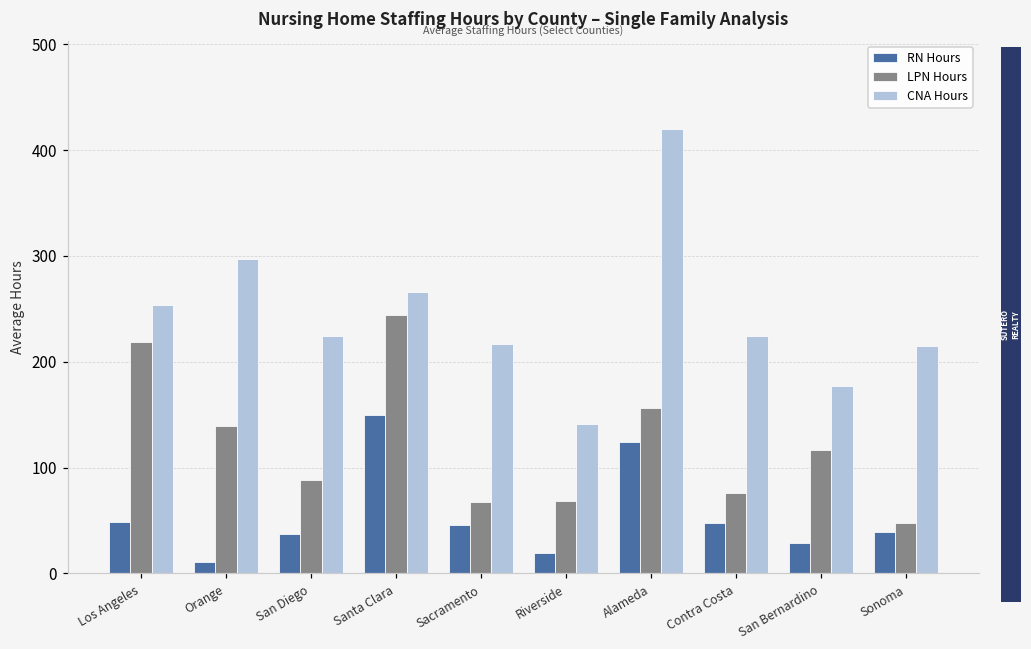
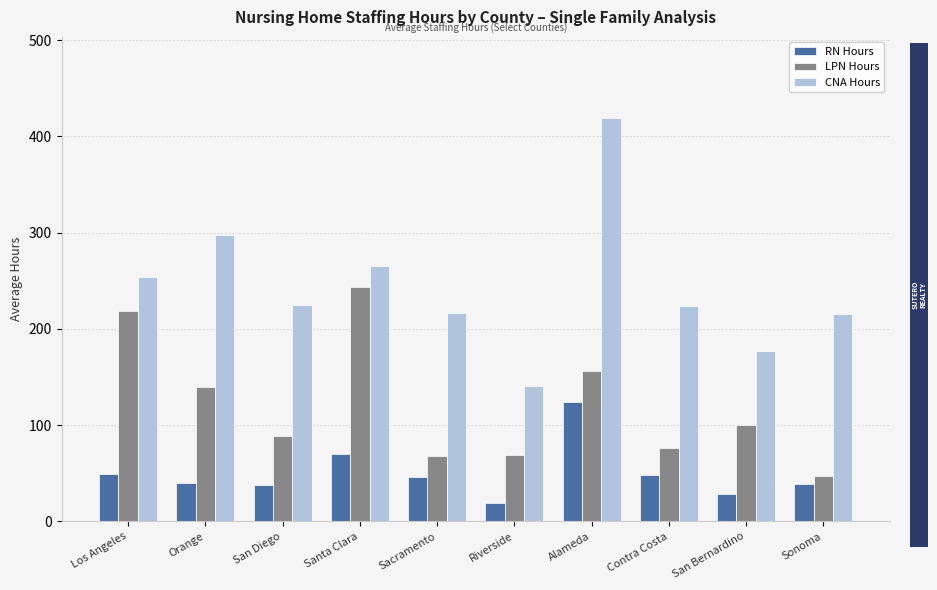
RN Hours, Orange: 10 -> 40
RN Hours, Santa Clara: 150 -> 70
LPN Hours, San Bernardino: 120 -> 100
